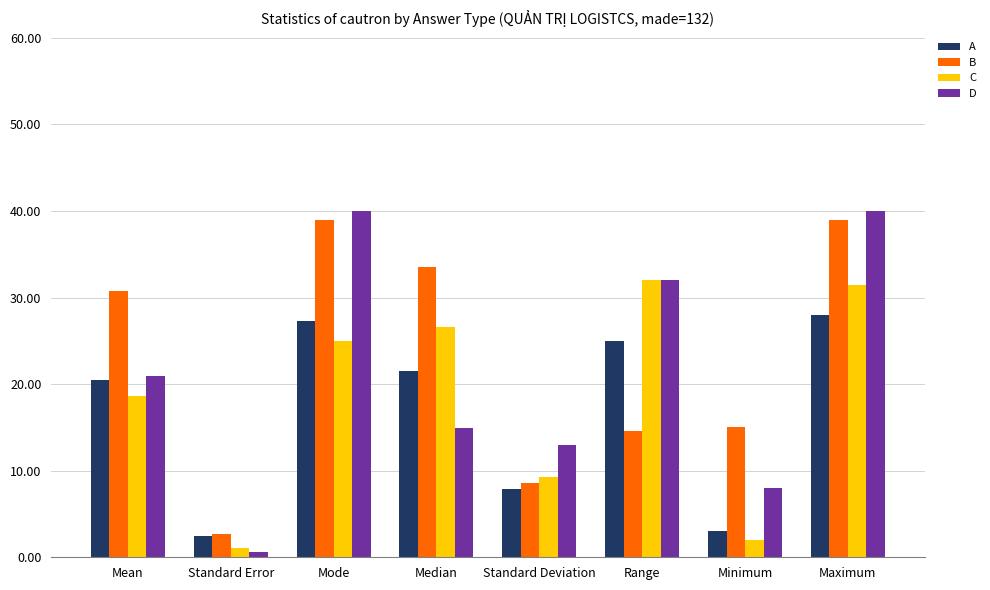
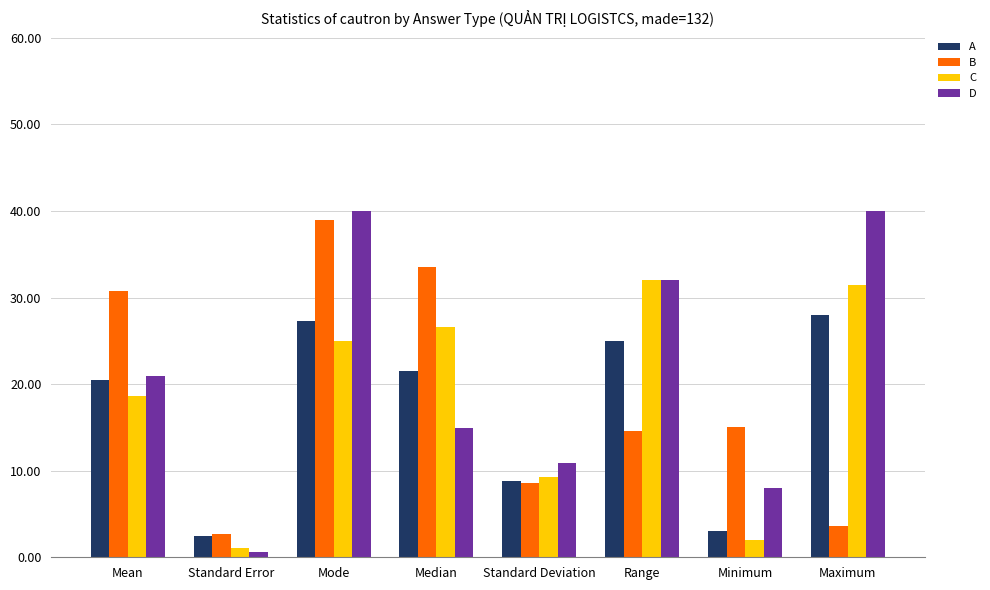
A, Standard Deviation: 8 -> 9
D, Standard Deviation: 13 -> 11
B, Maximum: 39 -> 4
